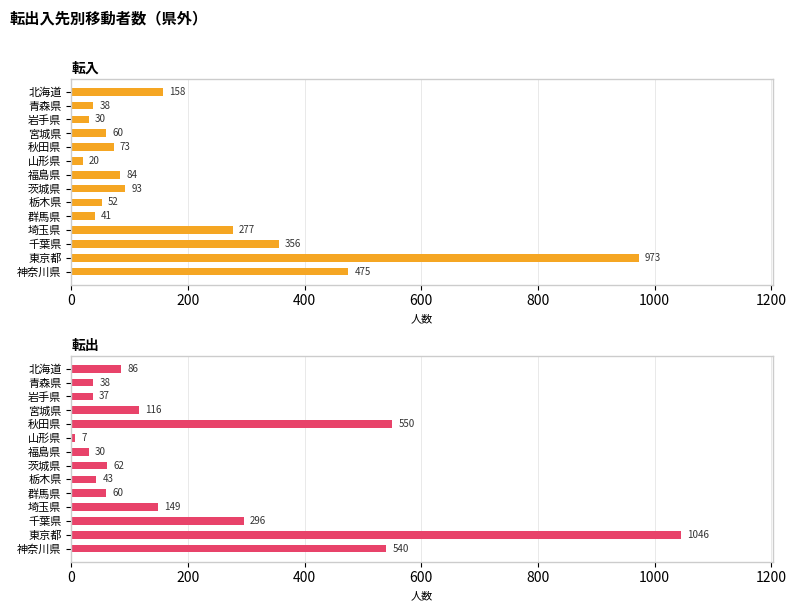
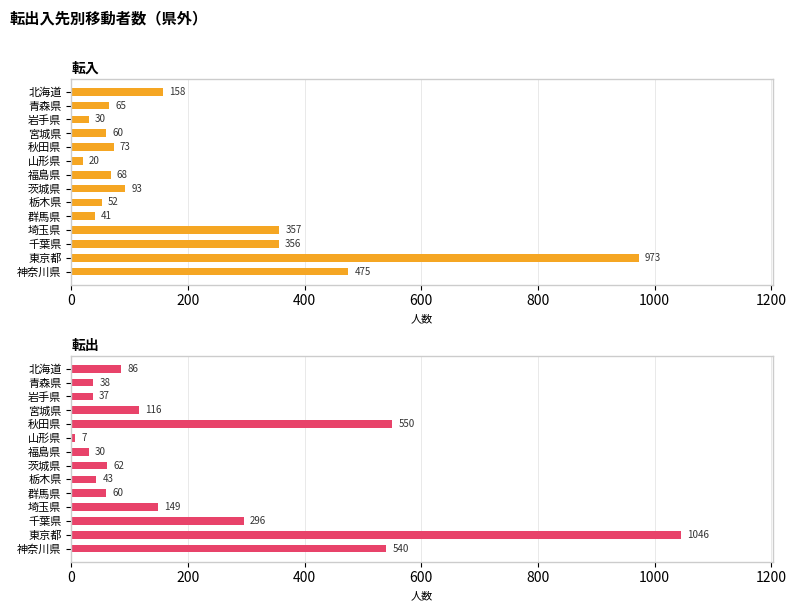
転入, 青森県: 38 -> 65
転入, 福島県: 84 -> 68
転入, 埼玉県: 277 -> 357
